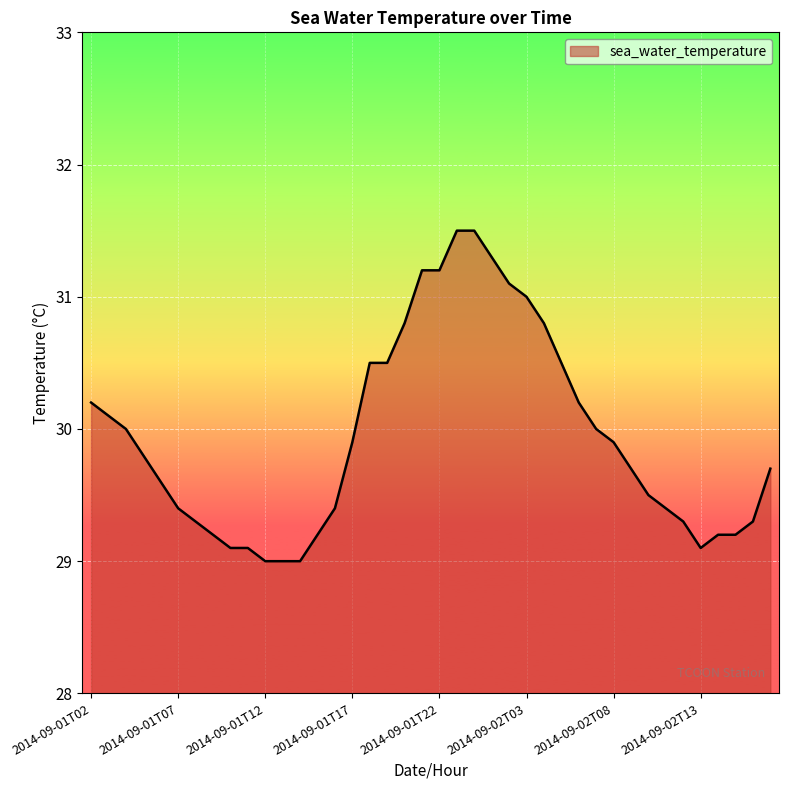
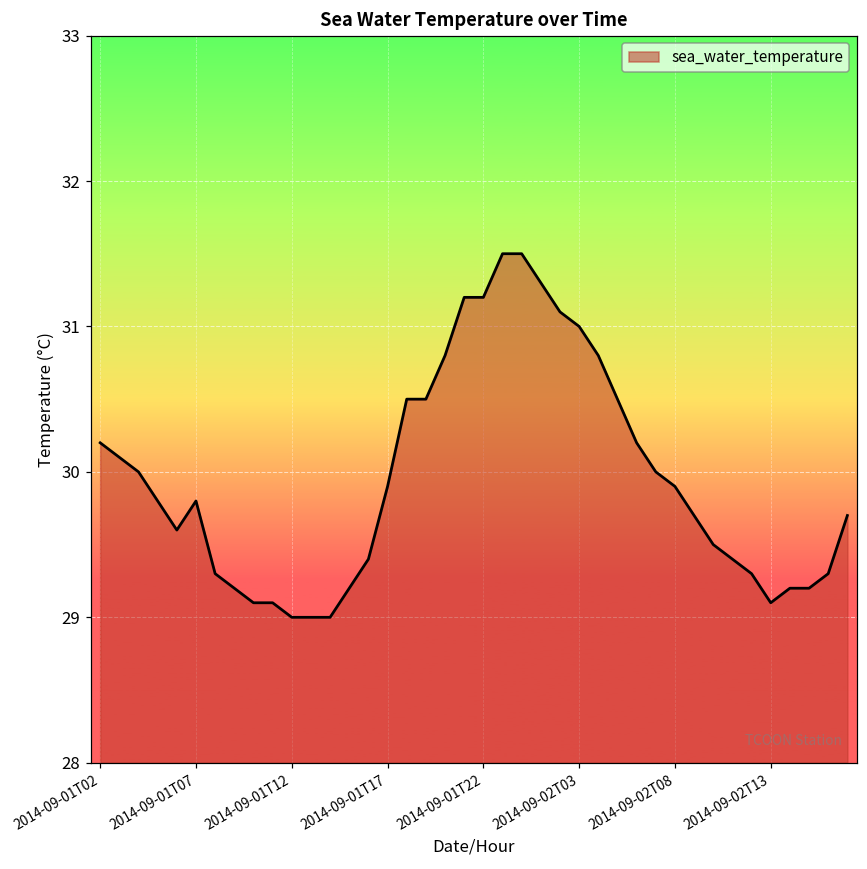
2014-09-01T07: 29.4 -> 29.8
